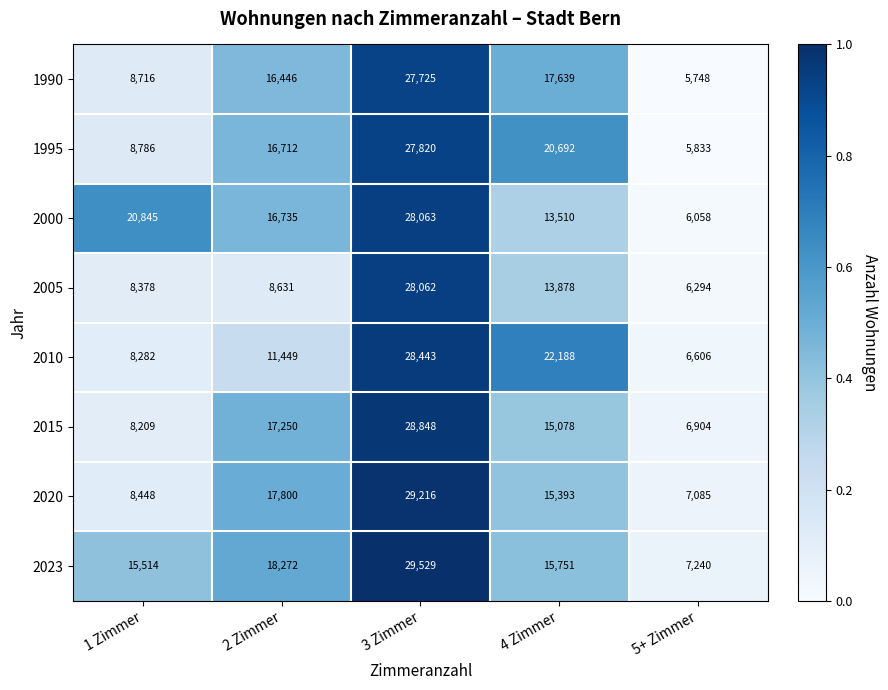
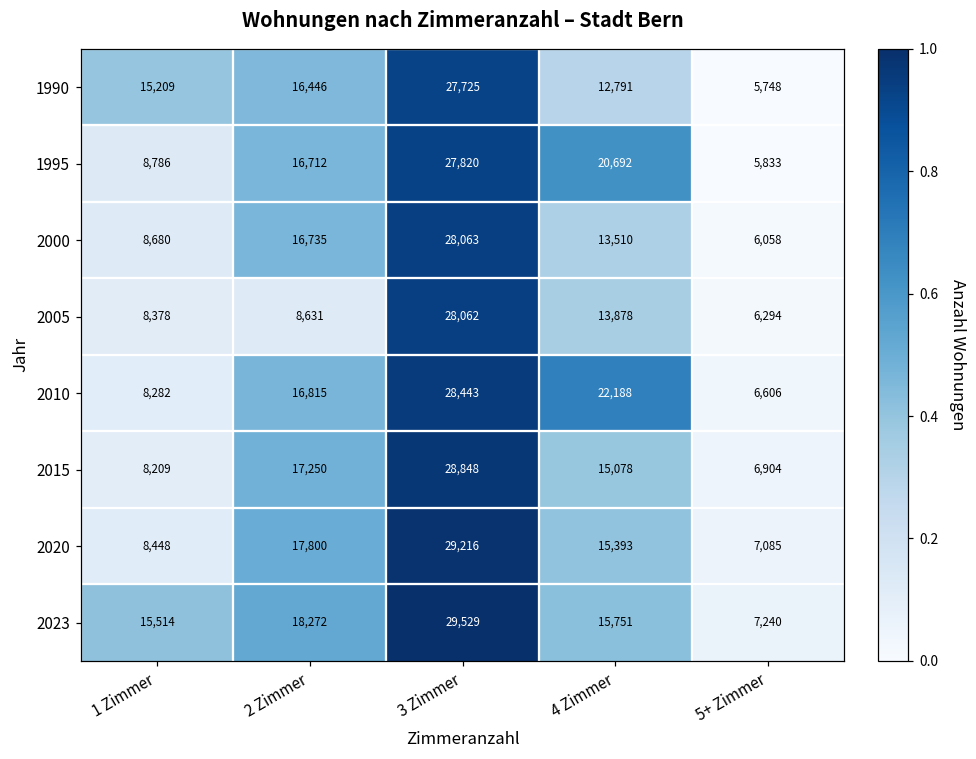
1990, 1 Zimmer: 8,716 -> 15,209
1990, 4 Zimmer: 17,639 -> 12,791
2000, 1 Zimmer: 20,845 -> 8,680
2010, 2 Zimmer: 11,449 -> 16,815
